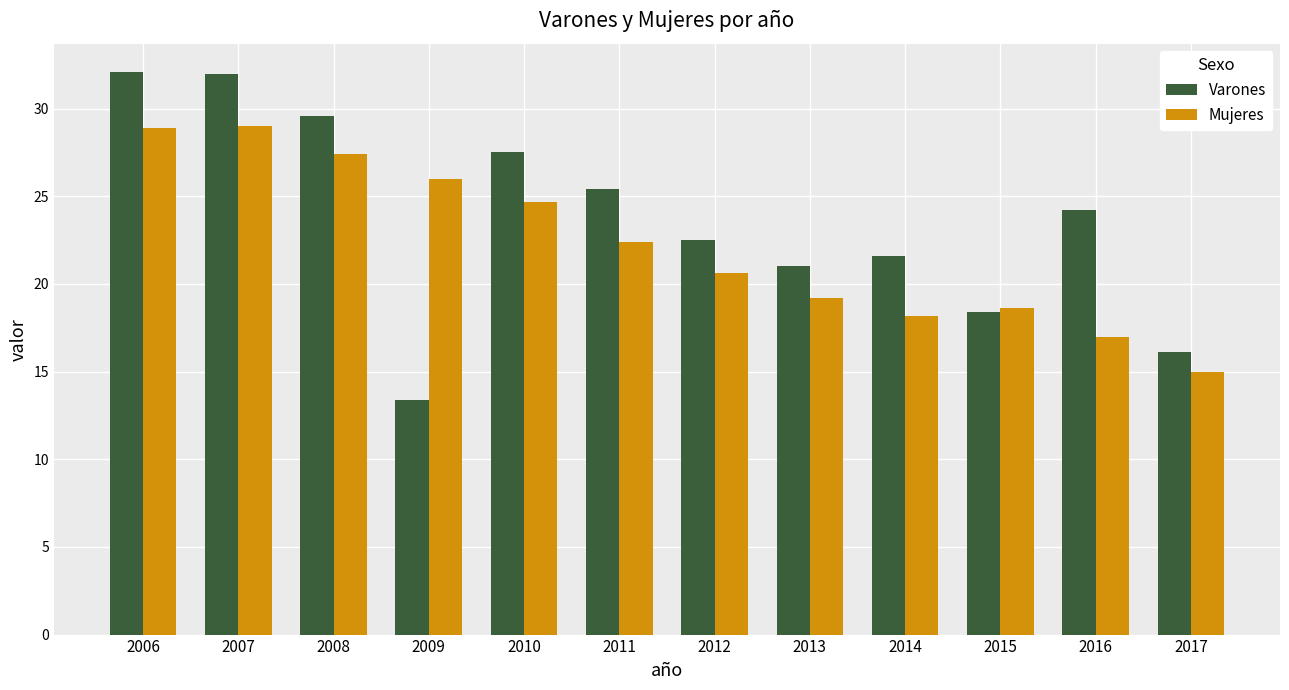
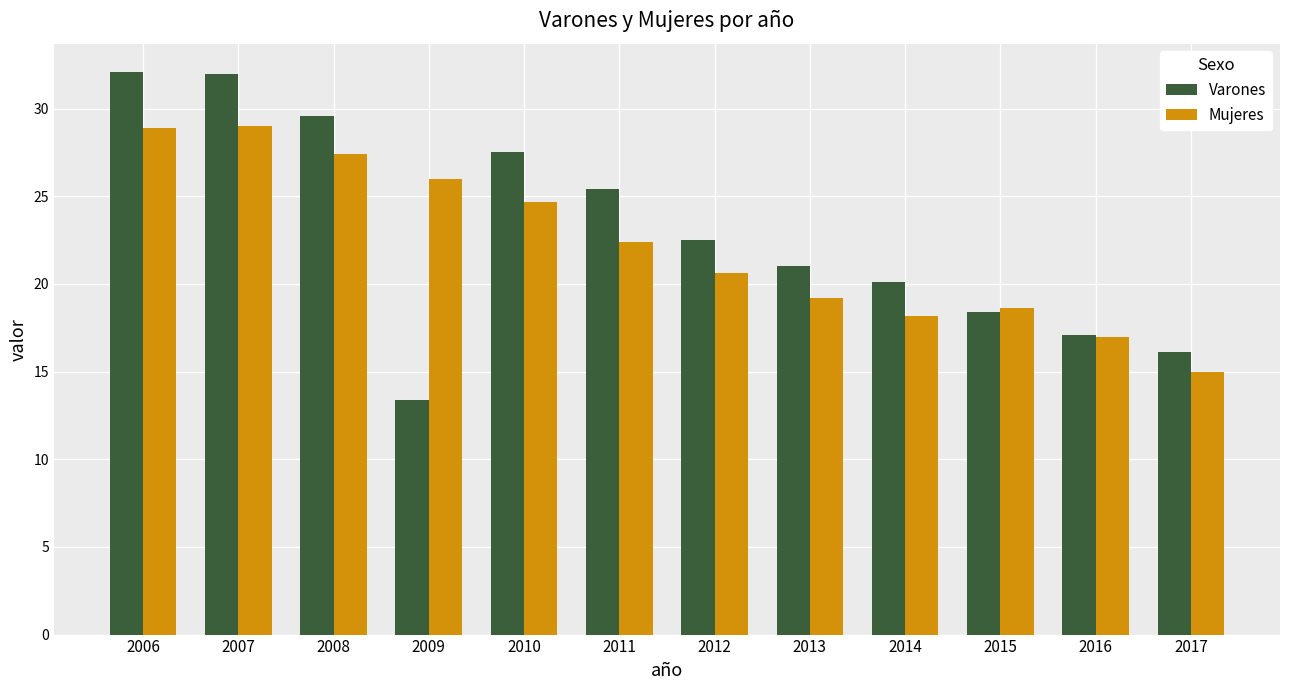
Varones, 2014: 21.6 -> 20.1
Varones, 2016: 24.2 -> 17.1
